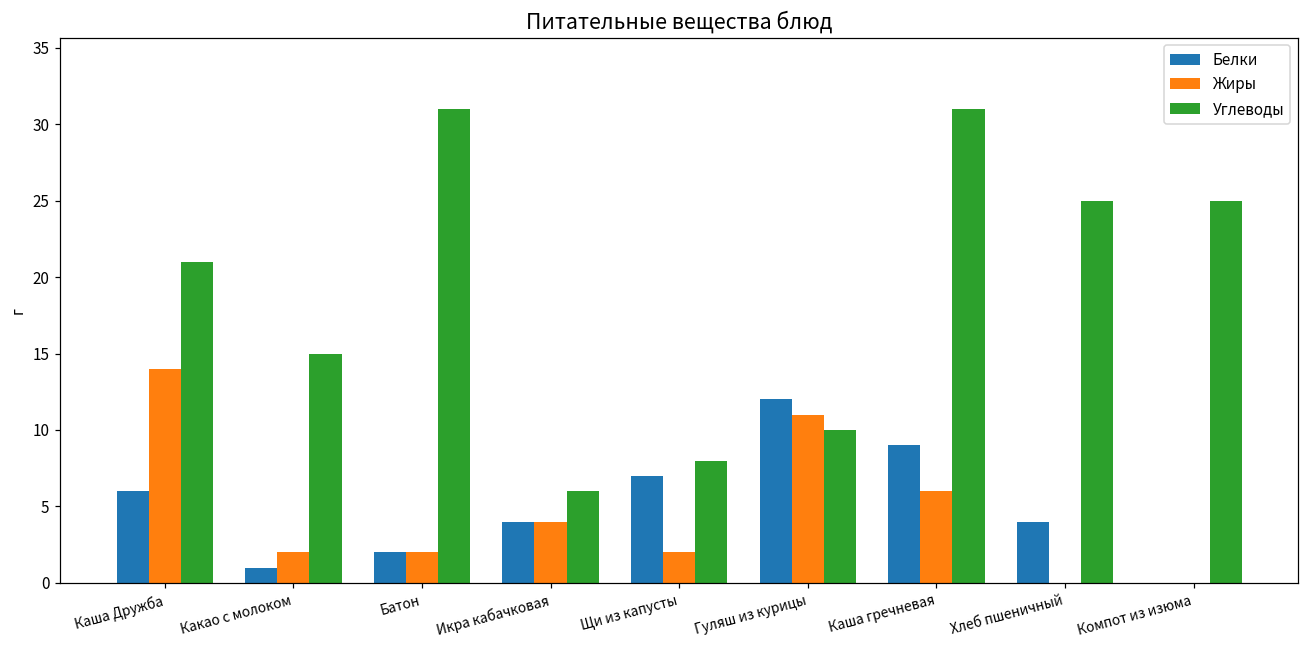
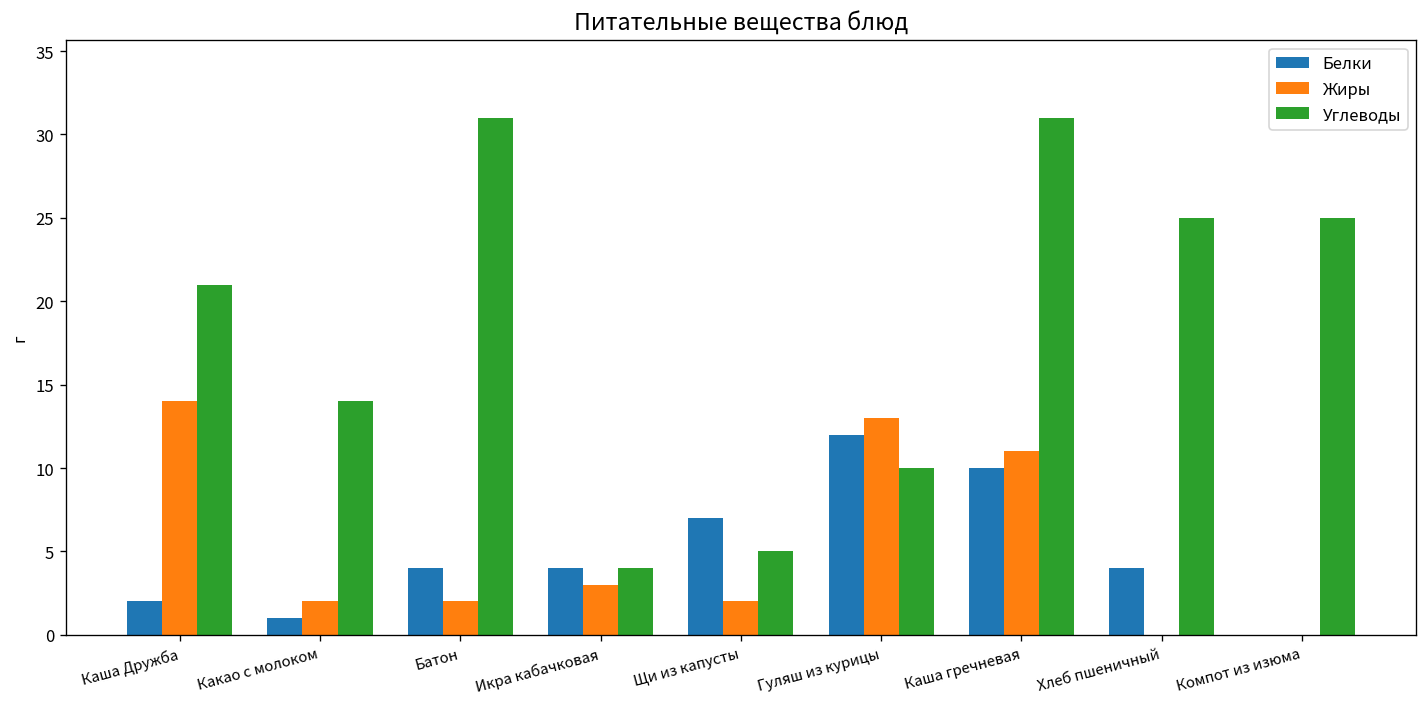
Белки, Каша Дружба: 6 -> 2
Углеводы, Какао с молоком: 15 -> 14
Белки, Батон: 2 -> 4
Жиры, Икра кабачковая: 4 -> 3
Углеводы, Икра кабачковая: 6 -> 4
Углеводы, Щи из капусты: 8 -> 5
Жиры, Гуляш из курицы: 11 -> 13
Белки, Каша гречневая: 9 -> 10
Жиры, Каша гречневая: 6 -> 11
